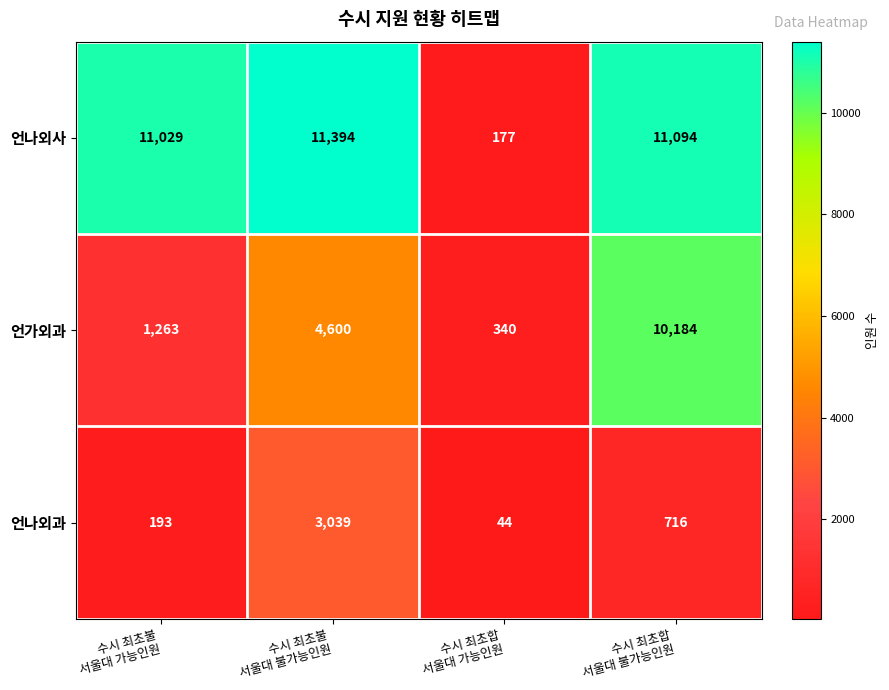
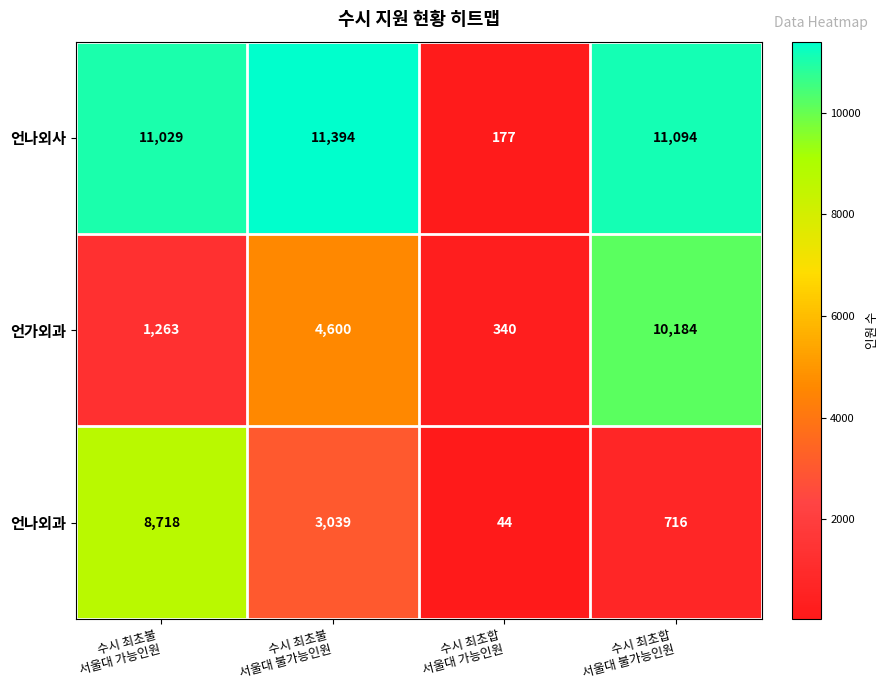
언나외과, 수시 최초불 서울대 가능인원: 193 -> 8,718
